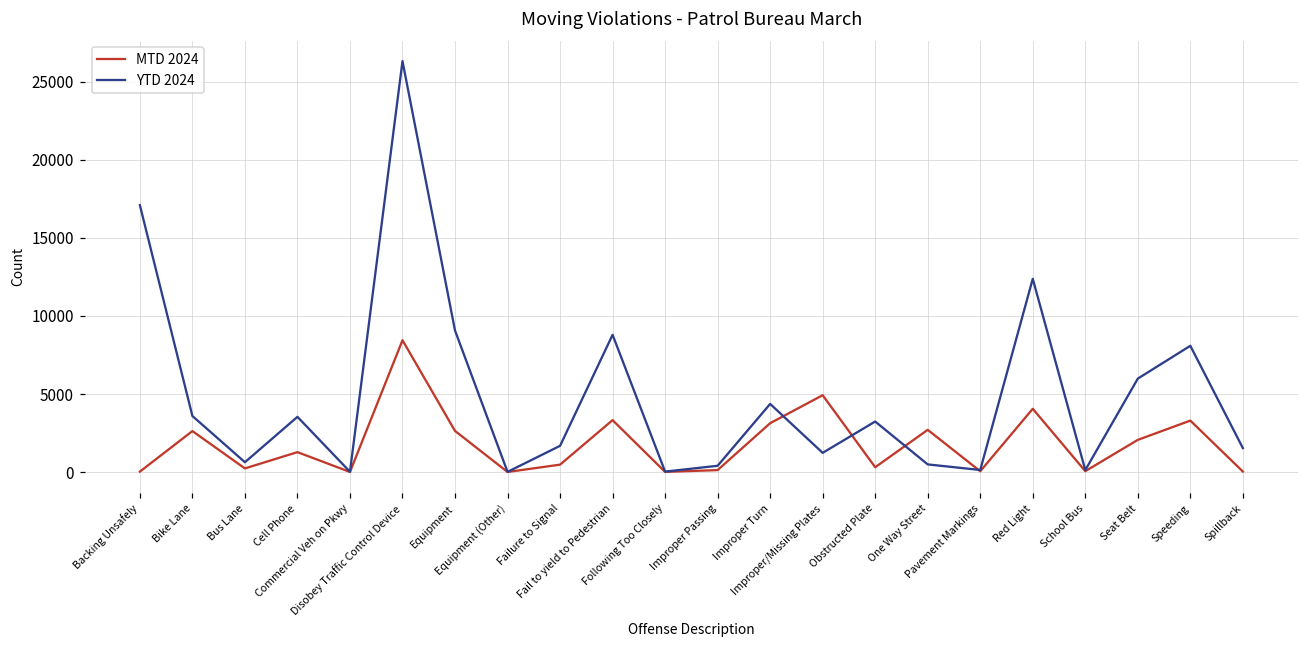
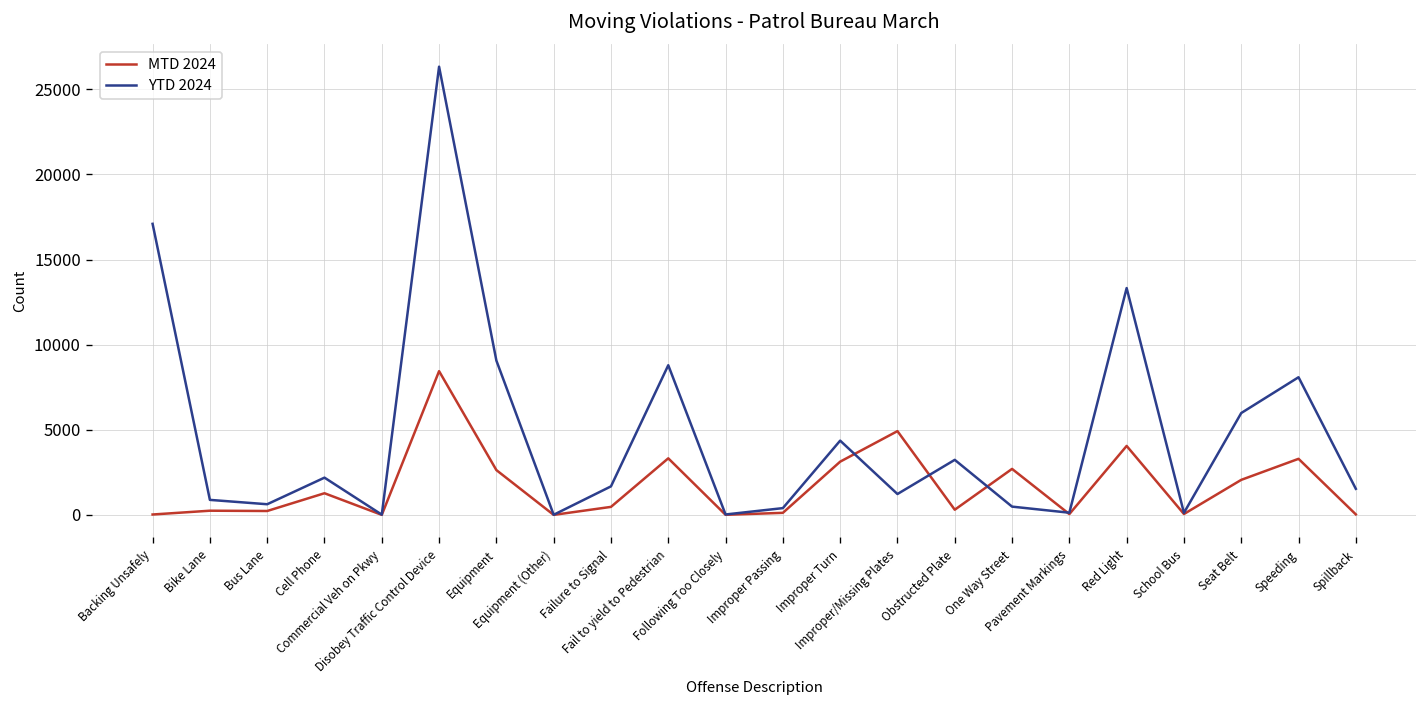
MTD 2024, Bike Lane: 2600 -> 200
YTD 2024, Bike Lane: 3600 -> 900
YTD 2024, Cell Phone: 3500 -> 2200
YTD 2024, Red Light: 12400 -> 13300
